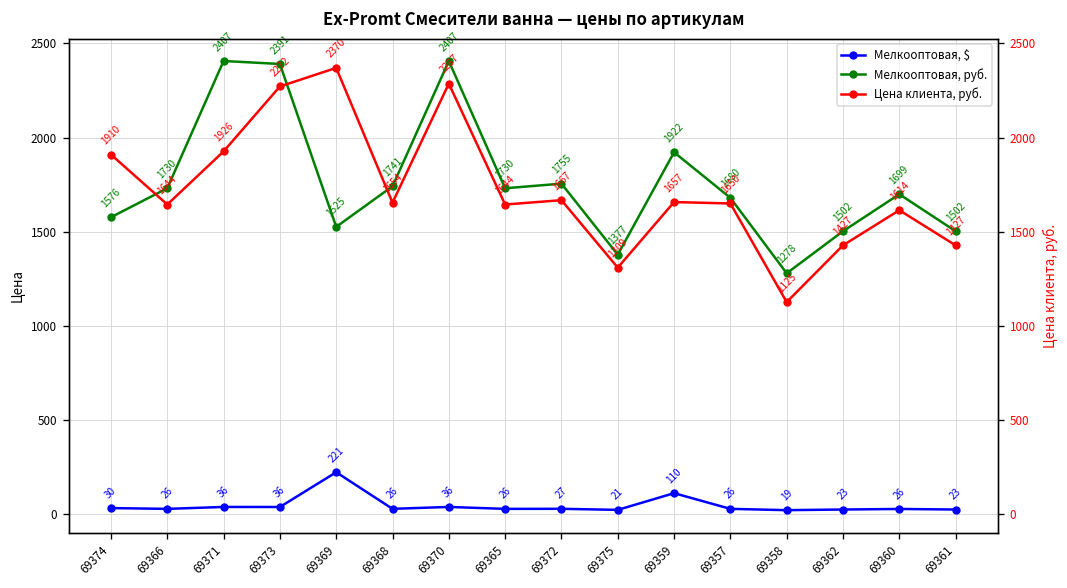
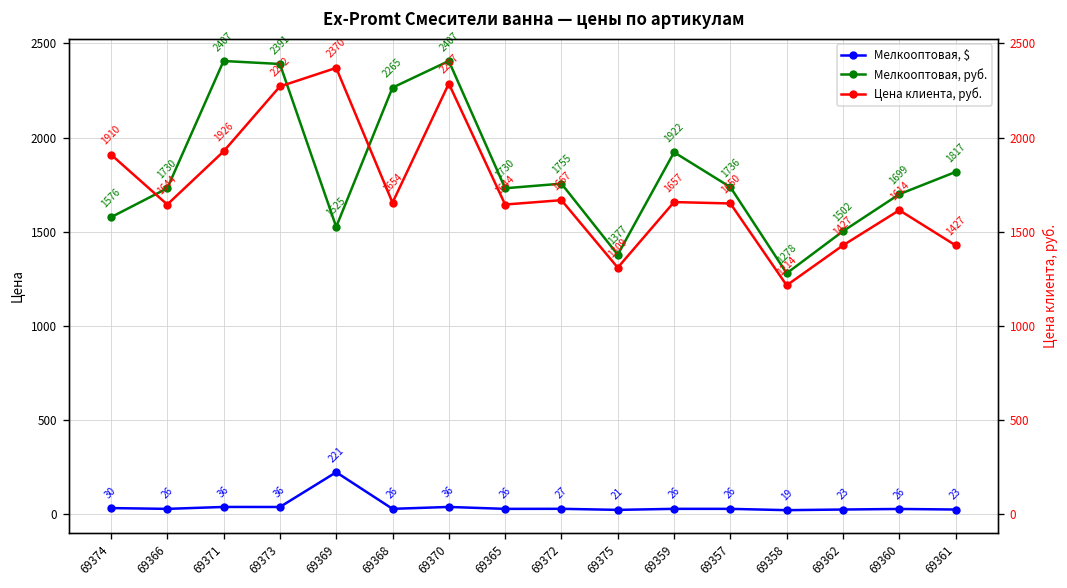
Мелкооптовая, руб., 69368: 1741 -> 2265
Мелкооптовая, $, 69359: 110 -> 26
Мелкооптовая, руб., 69357: 1680 -> 1736
Цена клиента, руб., 69358: 1125 -> 1214
Мелкооптовая, руб., 69361: 1502 -> 1817
